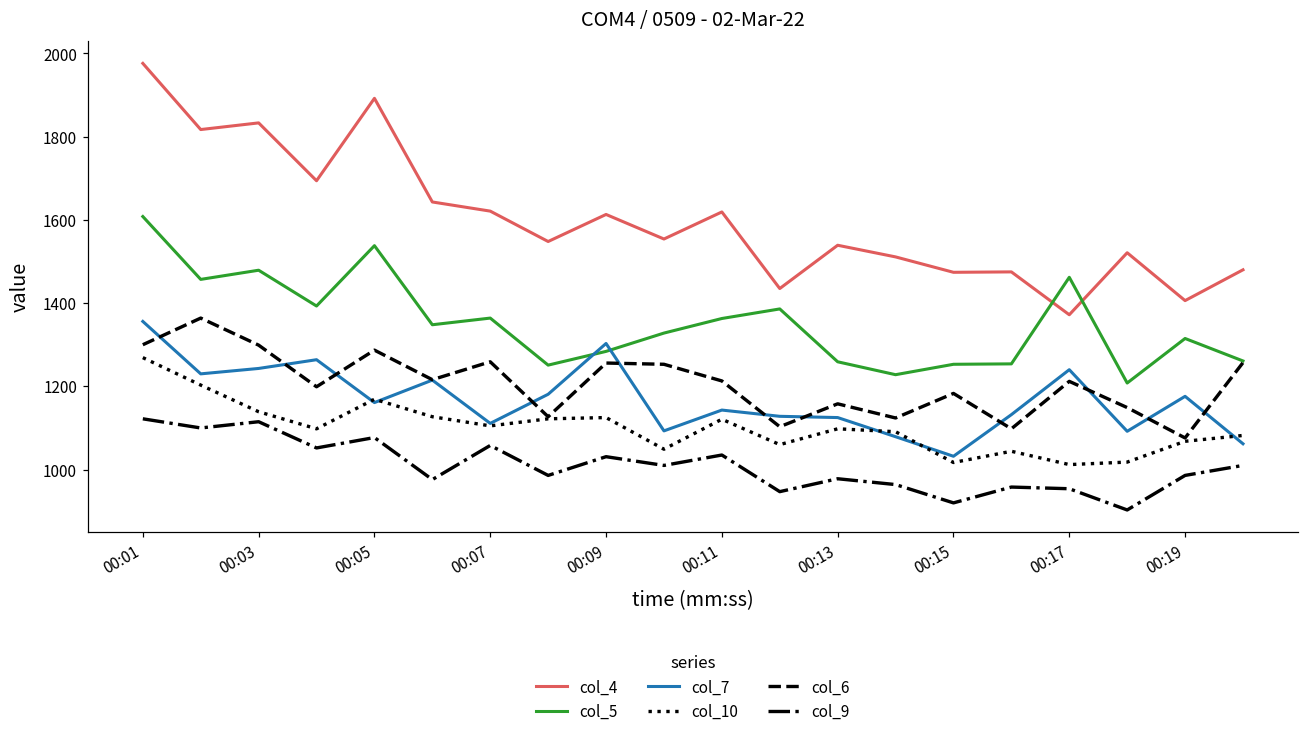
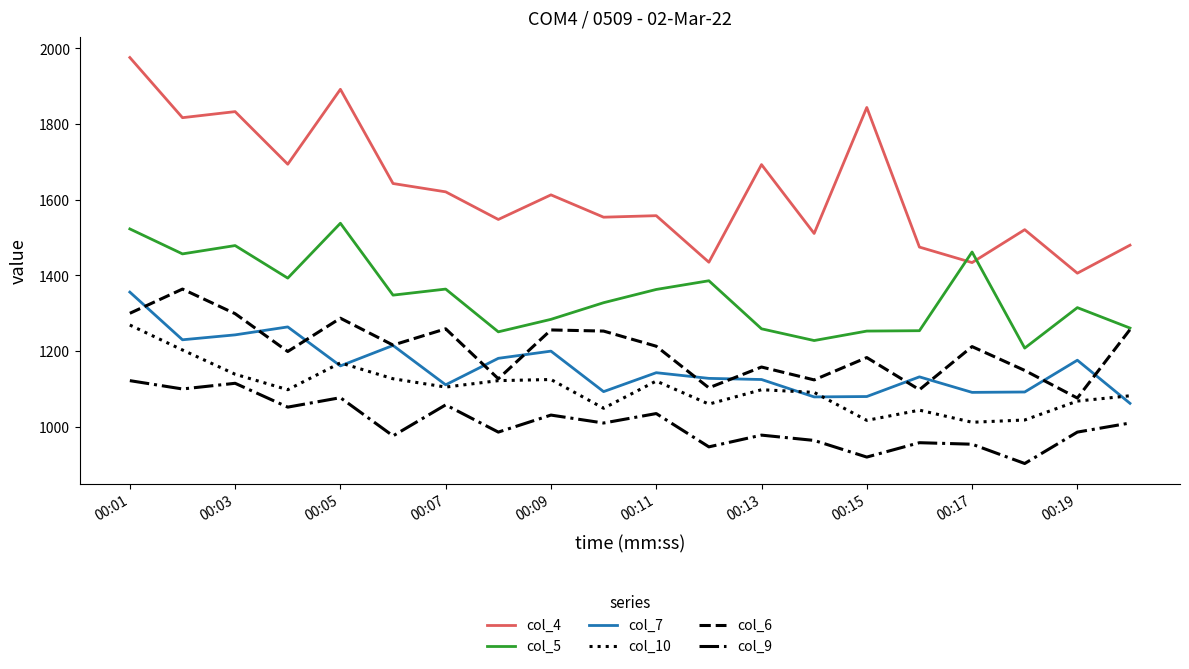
col_5, 00:01: 1610 -> 1520
col_7, 00:09: 1300 -> 1200
col_4, 00:11: 1620 -> 1560
col_4, 00:13: 1540 -> 1690
col_4, 00:15: 1470 -> 1840
col_7, 00:15: 1030 -> 1080
col_4, 00:17: 1370 -> 1430
col_7, 00:17: 1240 -> 1090
